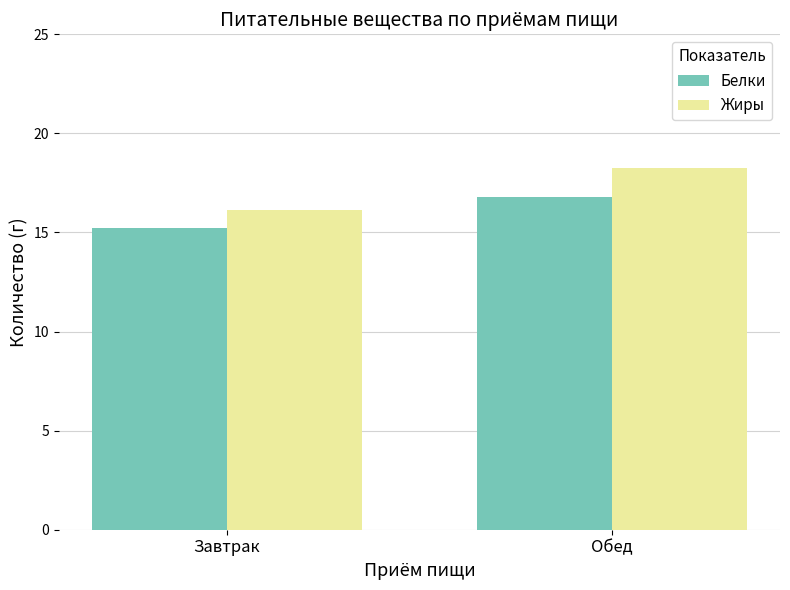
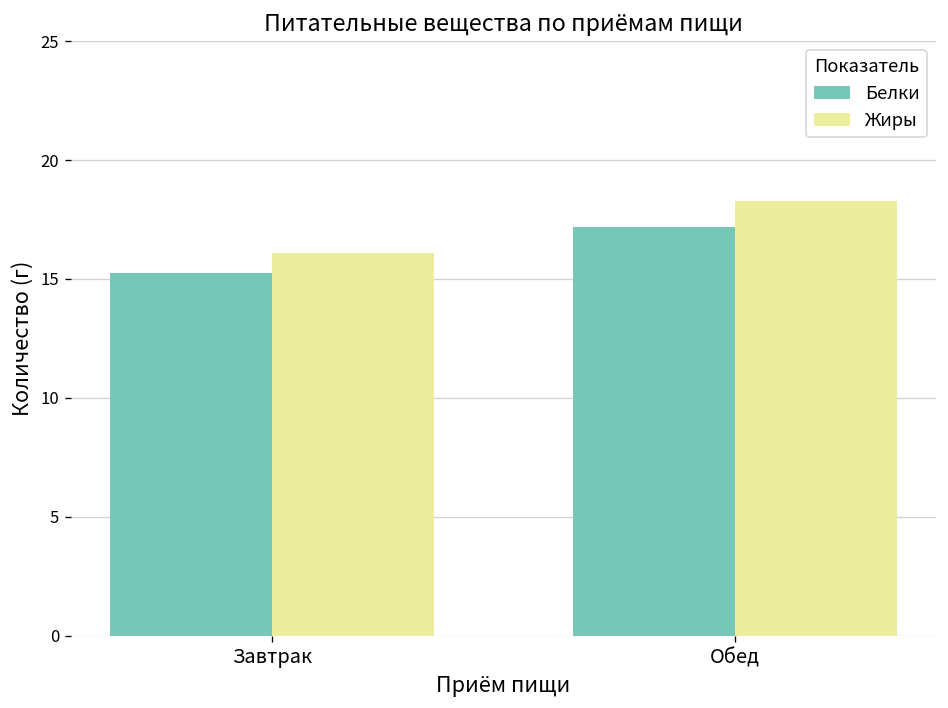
Белки, Обед: 16.8 -> 17.2
